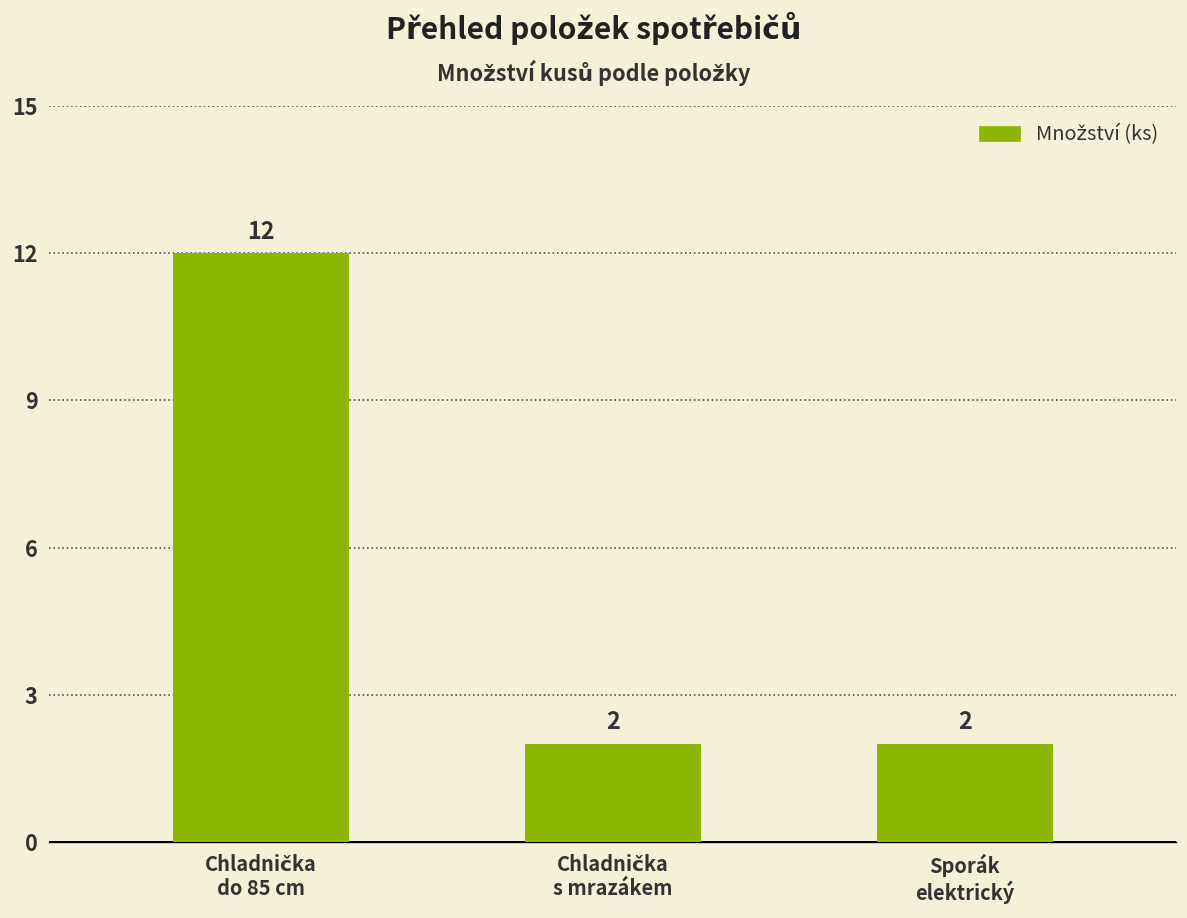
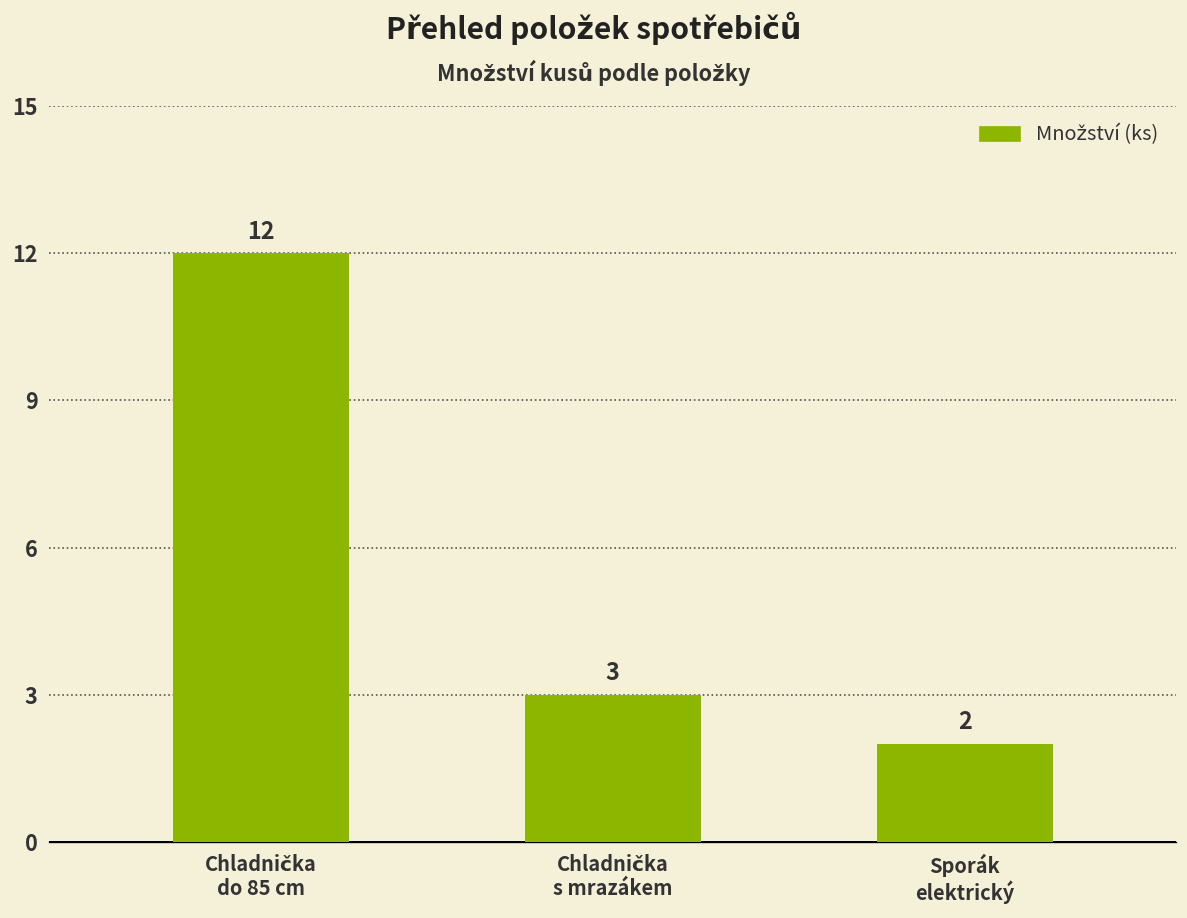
Chladnička s mrazákem: 2 -> 3
